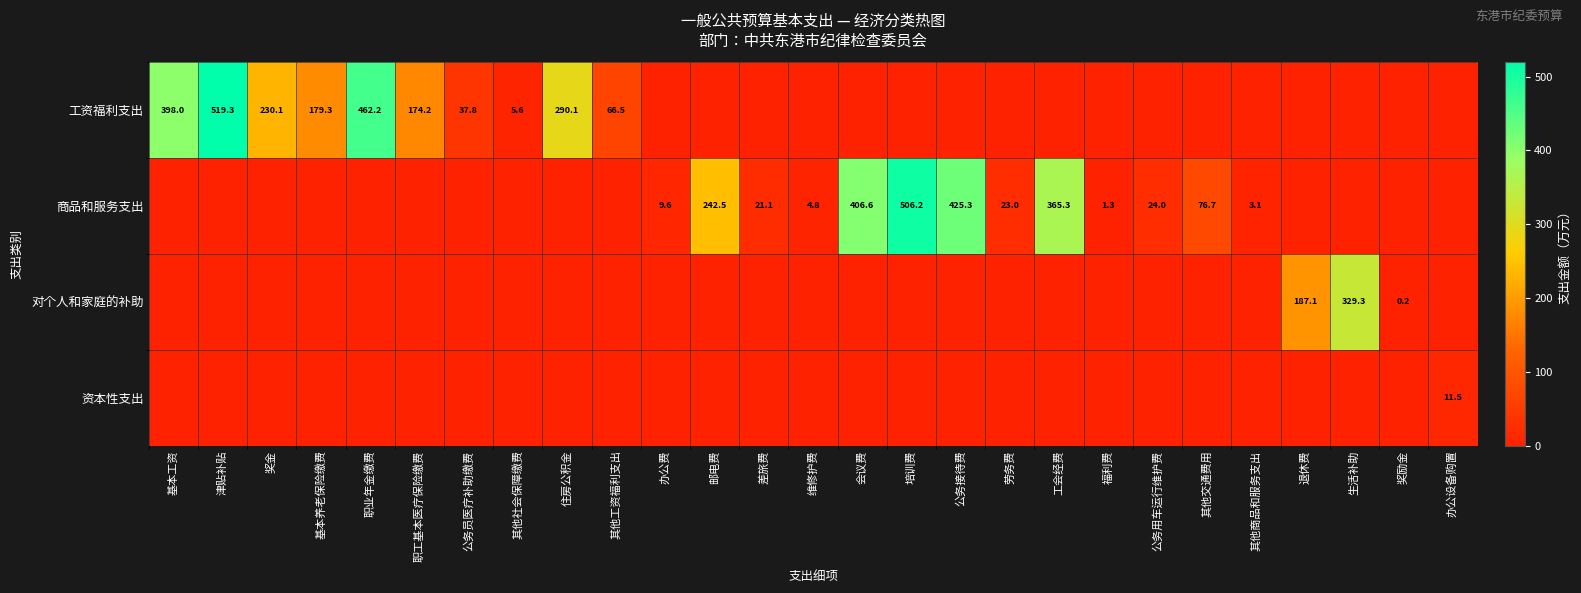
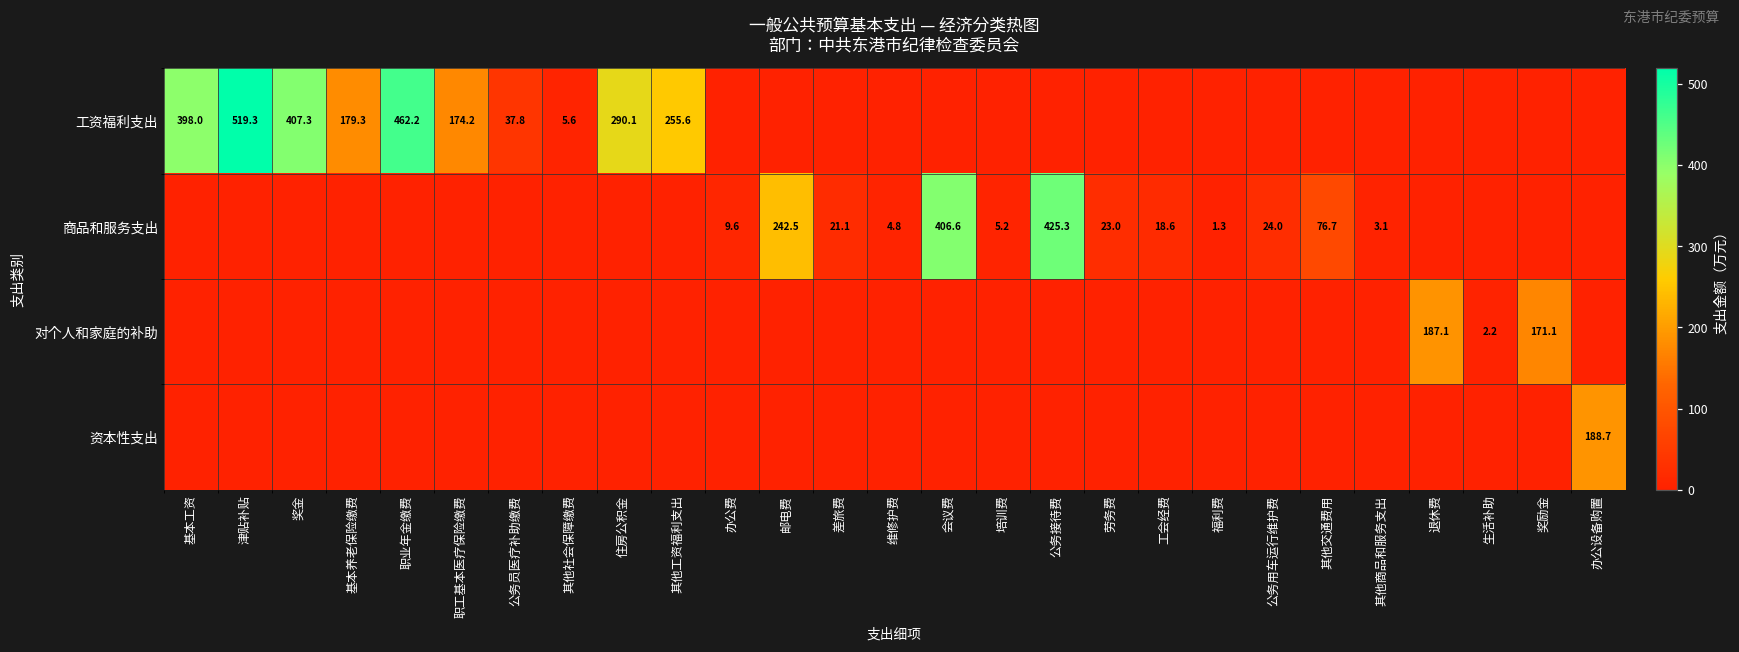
工资福利支出, 奖金: 230.1 -> 407.3
工资福利支出, 其他工资福利支出: 66.5 -> 255.6
商品和服务支出, 培训费: 506.2 -> 5.2
商品和服务支出, 工会经费: 365.3 -> 18.6
对个人和家庭的补助, 生活补助: 329.3 -> 2.2
对个人和家庭的补助, 奖励金: 0.2 -> 171.1
资本性支出, 办公设备购置: 11.5 -> 188.7
